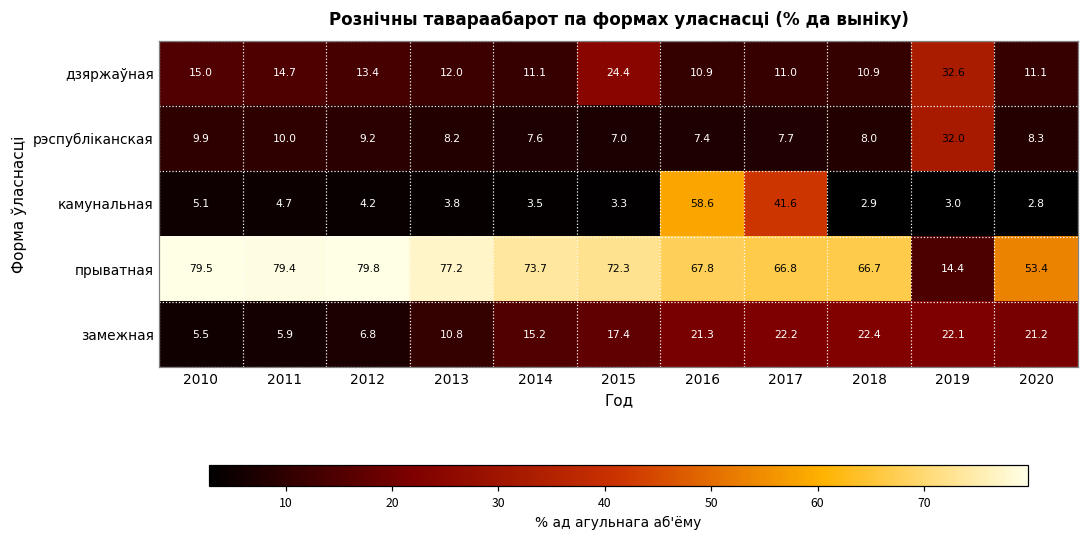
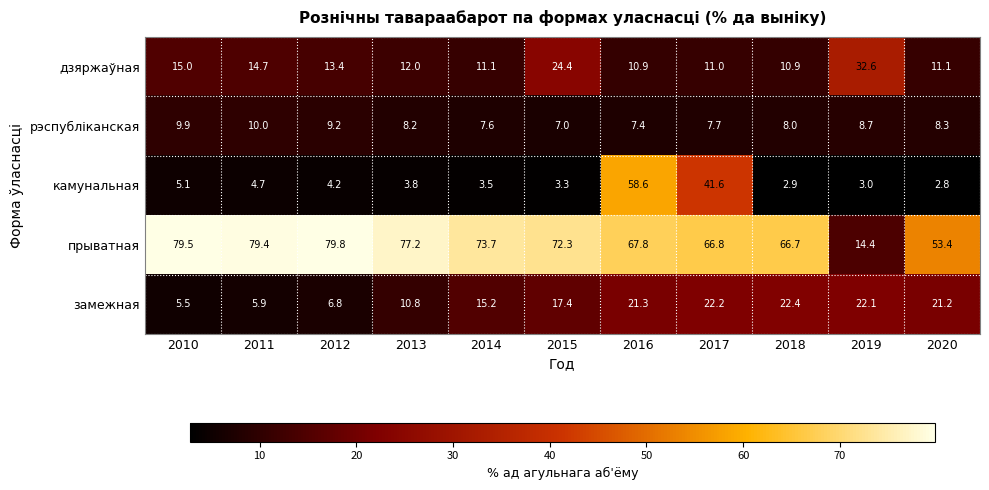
рэспубліканская, 2019: 32.0 -> 8.7
